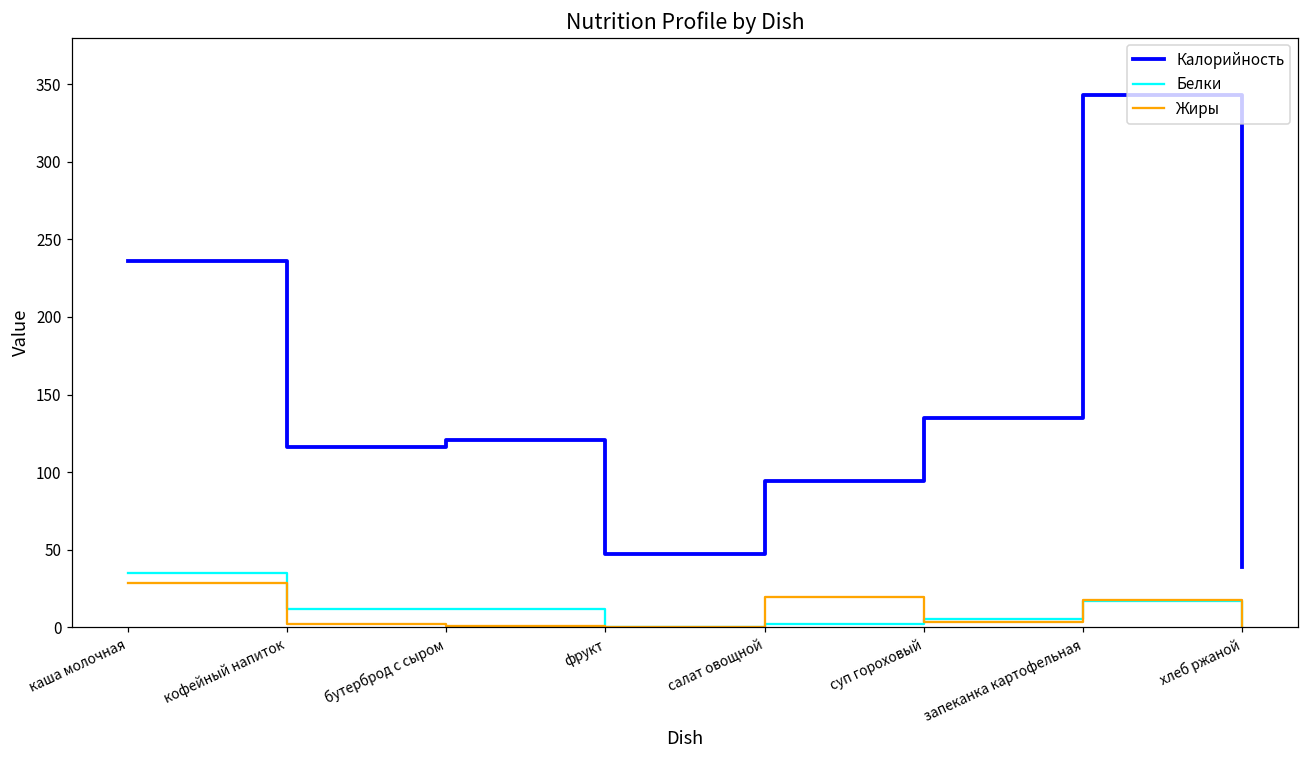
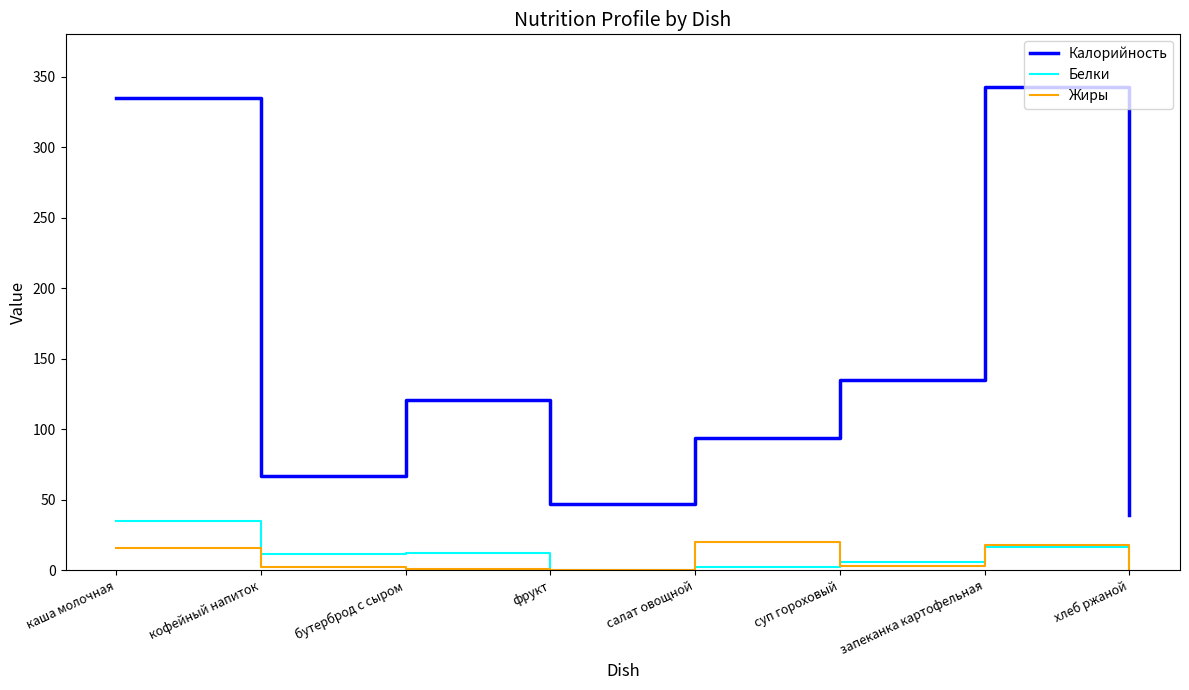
Калорийность, каша молочная: 236 -> 335
Жиры, каша молочная: 29 -> 16
Калорийность, кофейный напиток: 116 -> 67
